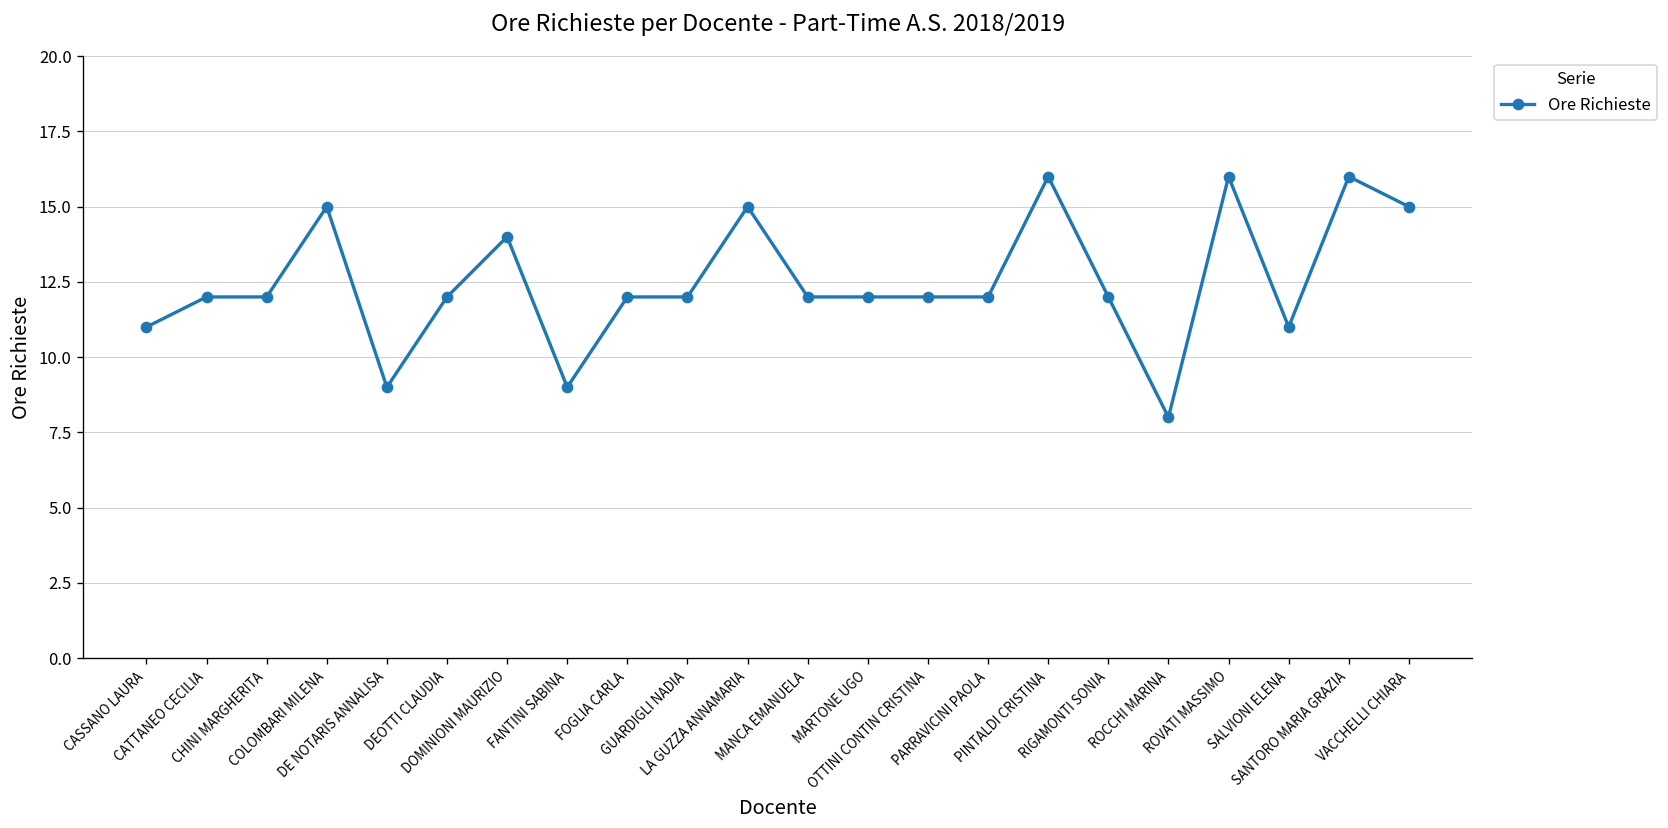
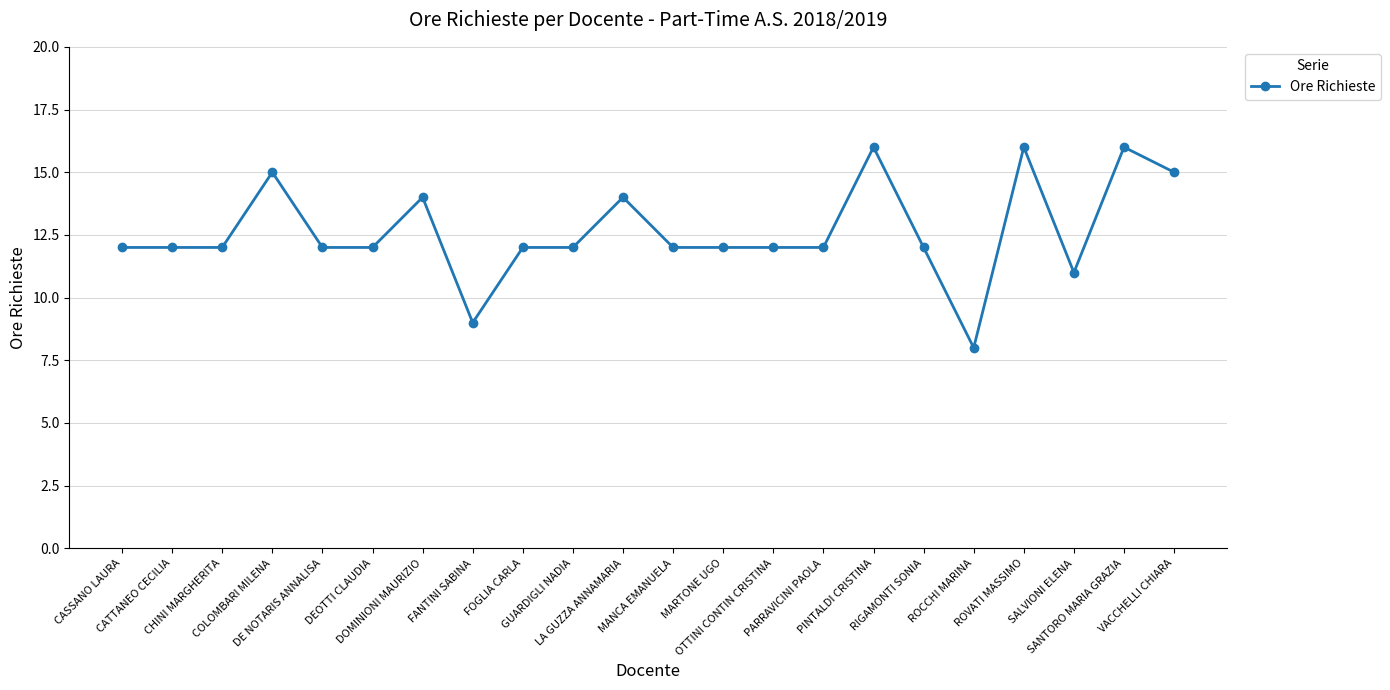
CASSANO LAURA: 11 -> 12
DE NOTARIS ANNALISA: 9 -> 12
LA GUZZA ANNAMARIA: 15 -> 14
